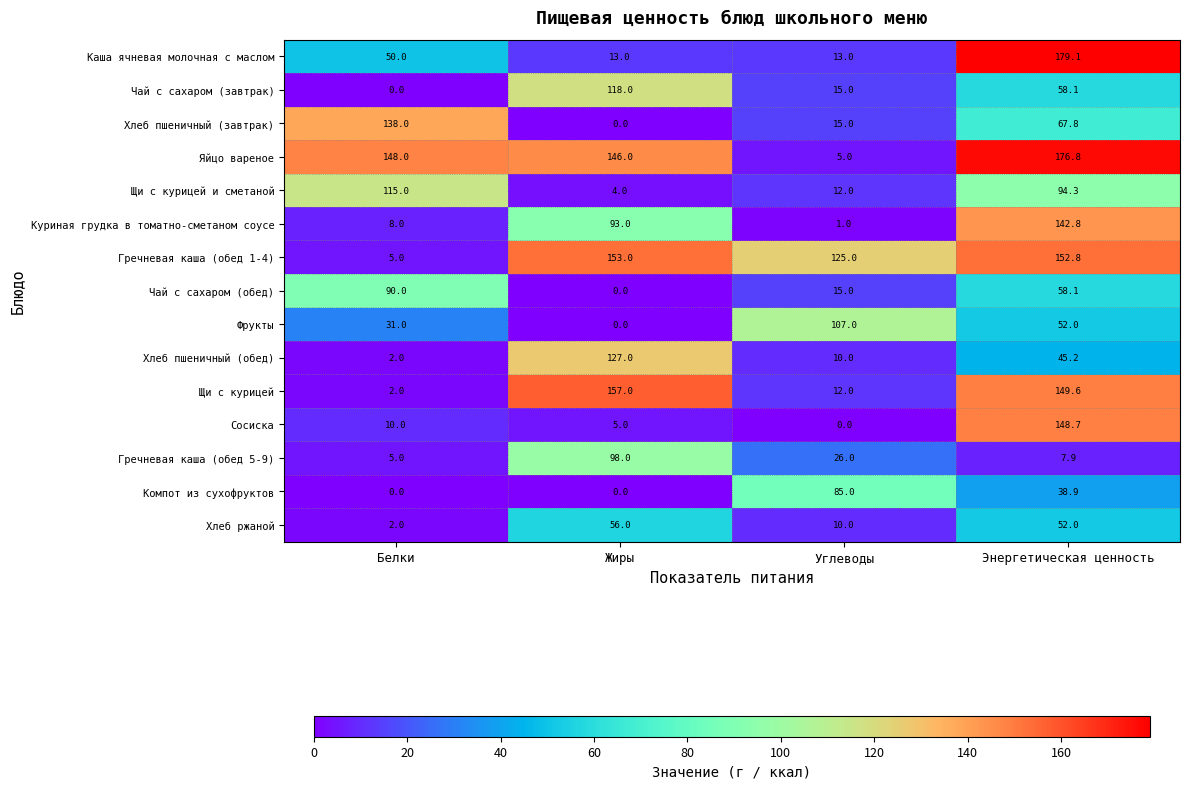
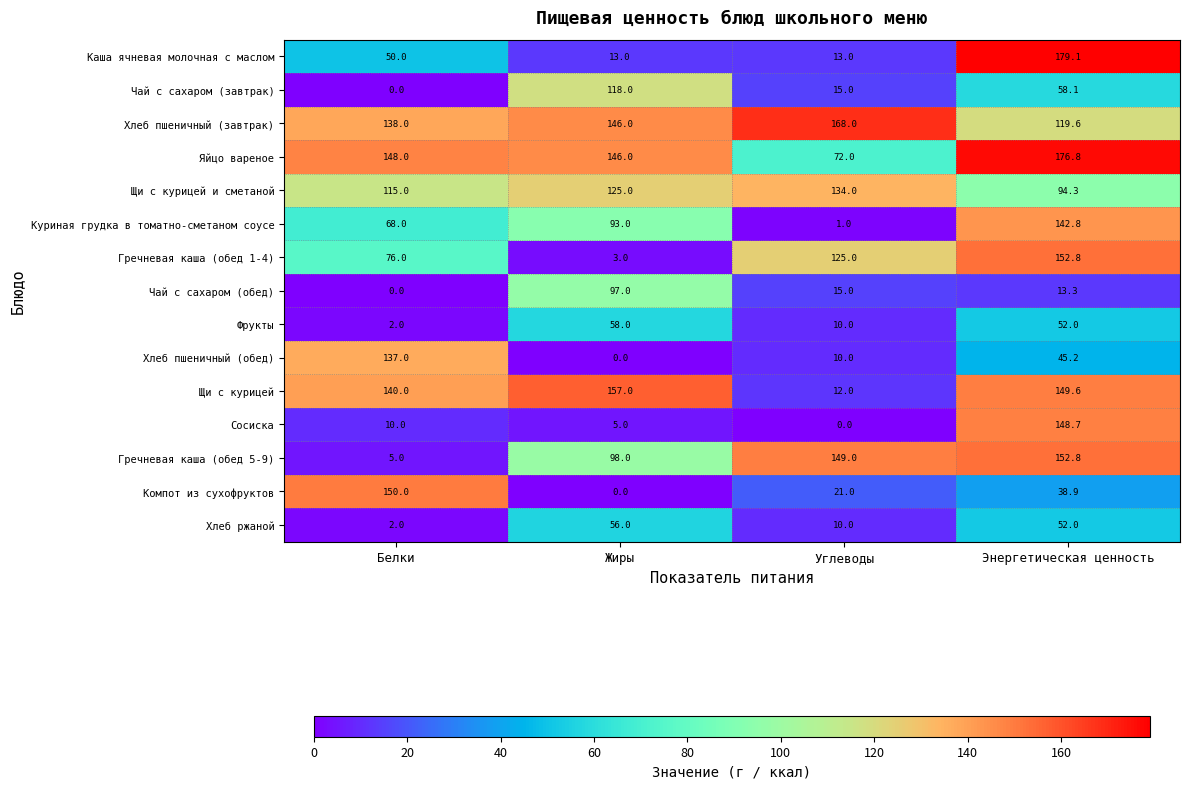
Хлеб пшеничный (завтрак), Жиры: 0.0 -> 146.0
Хлеб пшеничный (завтрак), Углеводы: 15.0 -> 168.0
Хлеб пшеничный (завтрак), Энергетическая ценность: 67.8 -> 119.6
Яйцо вареное, Углеводы: 5.0 -> 72.0
Щи с курицей и сметаной, Жиры: 4.0 -> 125.0
Щи с курицей и сметаной, Углеводы: 12.0 -> 134.0
Куриная грудка в томатно-сметаном соусе, Белки: 8.0 -> 68.0
Гречневая каша (обед 1-4), Белки: 5.0 -> 76.0
Гречневая каша (обед 1-4), Жиры: 153.0 -> 3.0
Чай с сахаром (обед), Белки: 90.0 -> 0.0
Чай с сахаром (обед), Жиры: 0.0 -> 97.0
Чай с сахаром (обед), Энергетическая ценность: 58.1 -> 13.3
Фрукты, Белки: 31.0 -> 2.0
Фрукты, Жиры: 0.0 -> 58.0
Фрукты, Углеводы: 107.0 -> 10.0
Хлеб пшеничный (обед), Белки: 2.0 -> 137.0
Хлеб пшеничный (обед), Жиры: 127.0 -> 0.0
Щи с курицей, Белки: 2.0 -> 140.0
Гречневая каша (обед 5-9), Углеводы: 26.0 -> 149.0
Гречневая каша (обед 5-9), Энергетическая ценность: 7.9 -> 152.8
Компот из сухофруктов, Белки: 0.0 -> 150.0
Компот из сухофруктов, Углеводы: 85.0 -> 21.0
